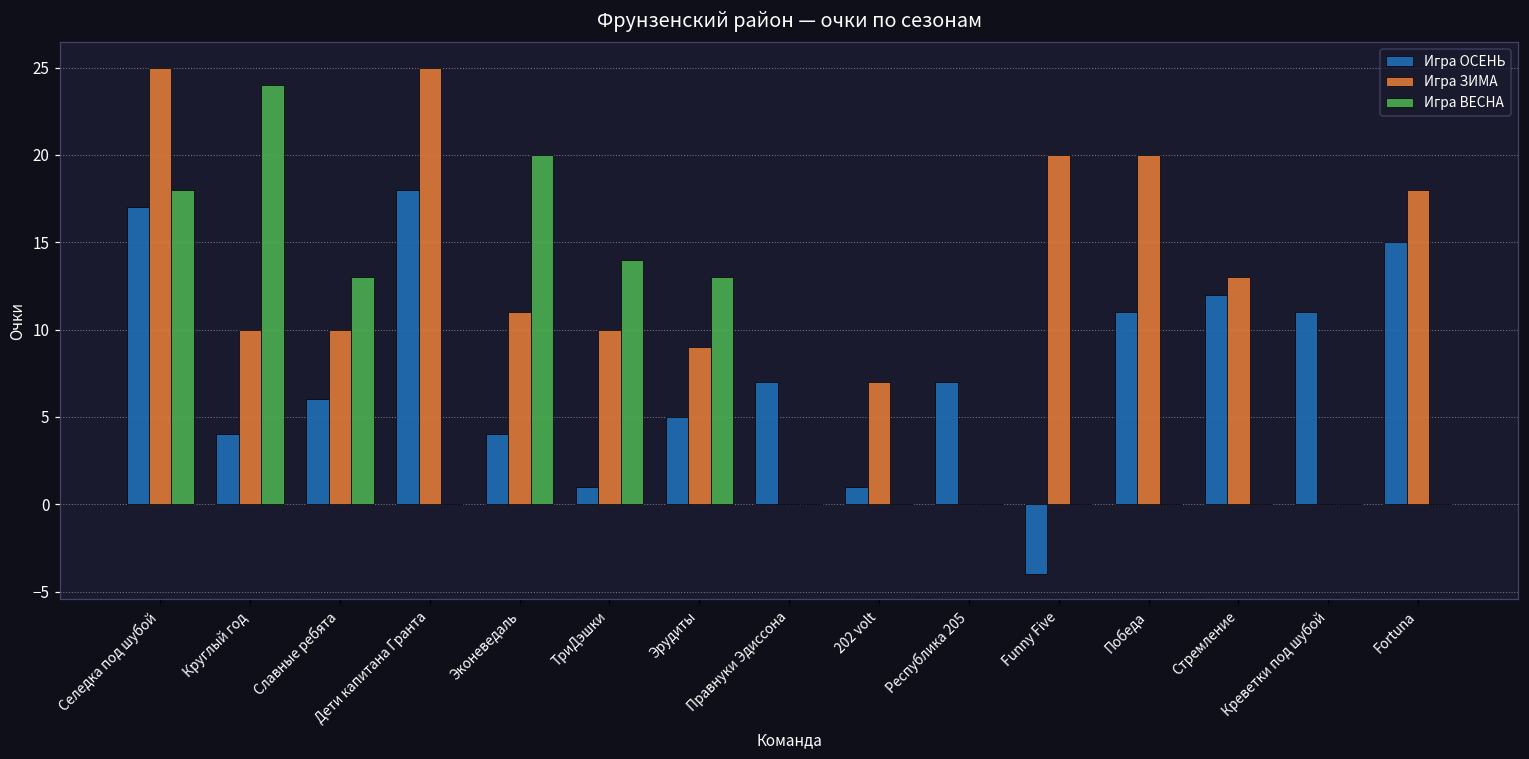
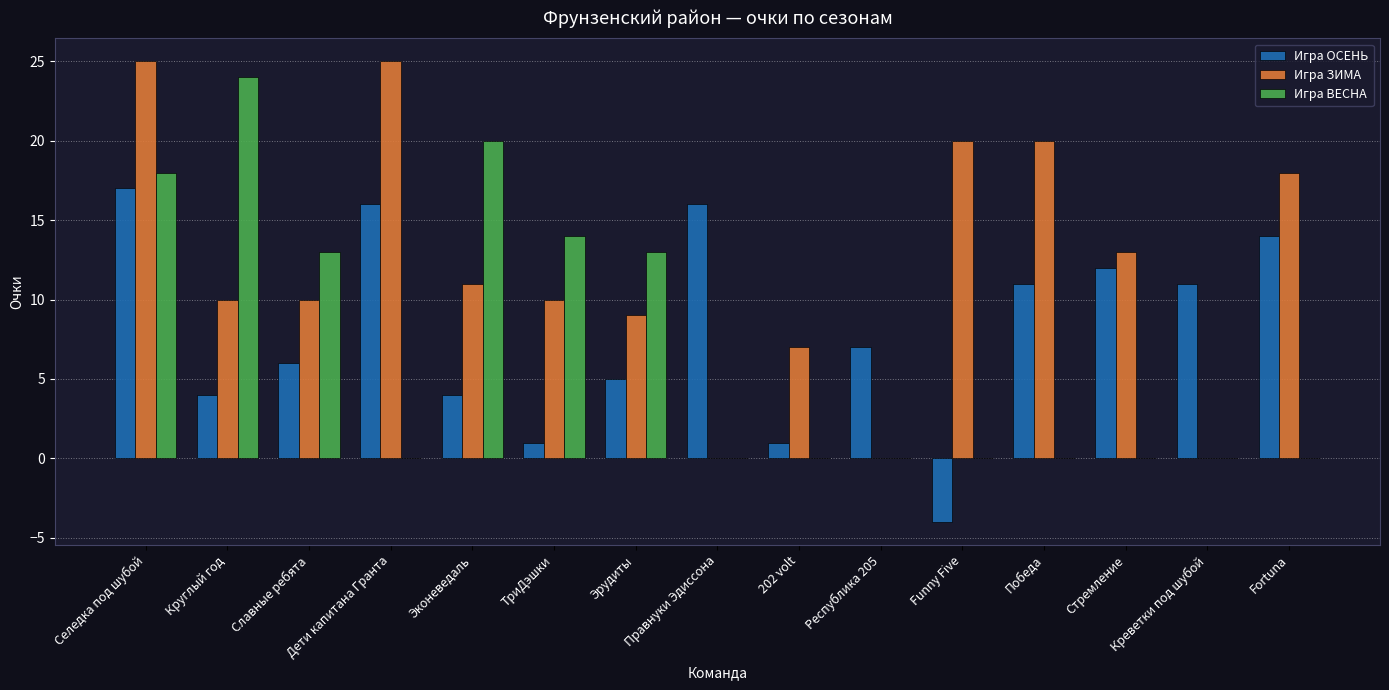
Игра ОСЕНЬ, Дети капитана Гранта: 18 -> 16
Игра ОСЕНЬ, Правнуки Эдиссона: 7 -> 16
Игра ОСЕНЬ, Fortuna: 15 -> 14
